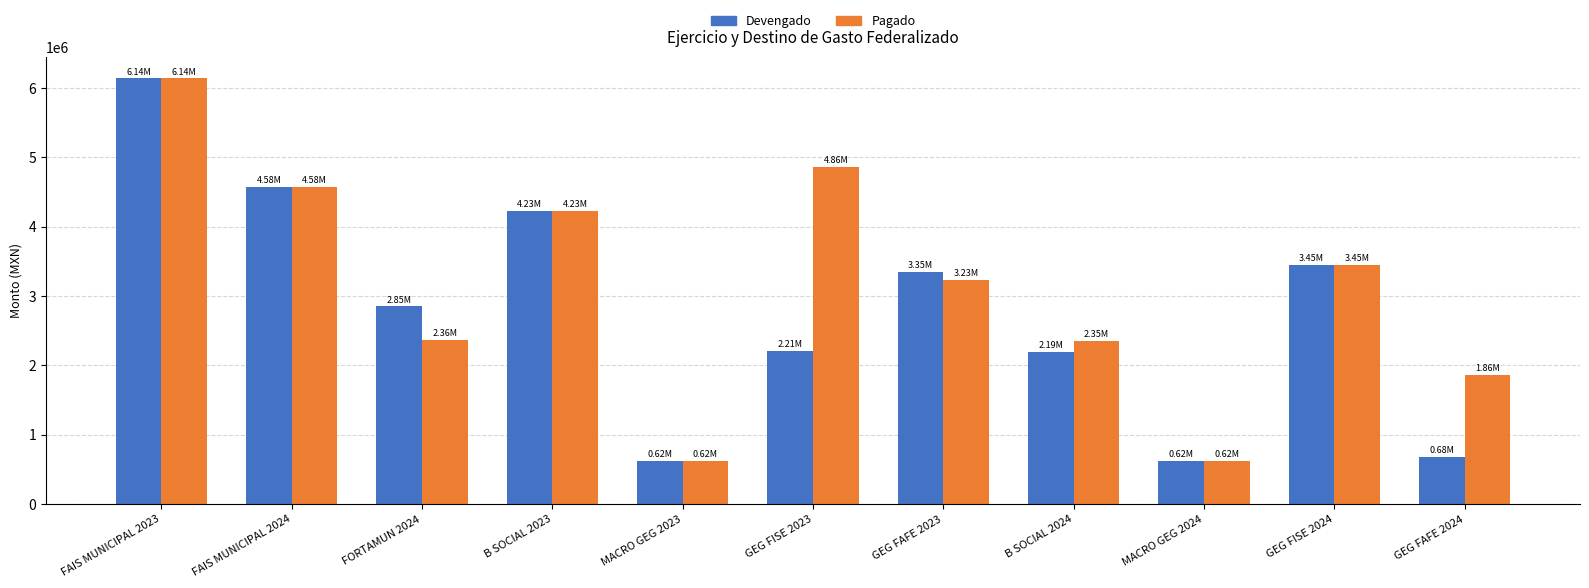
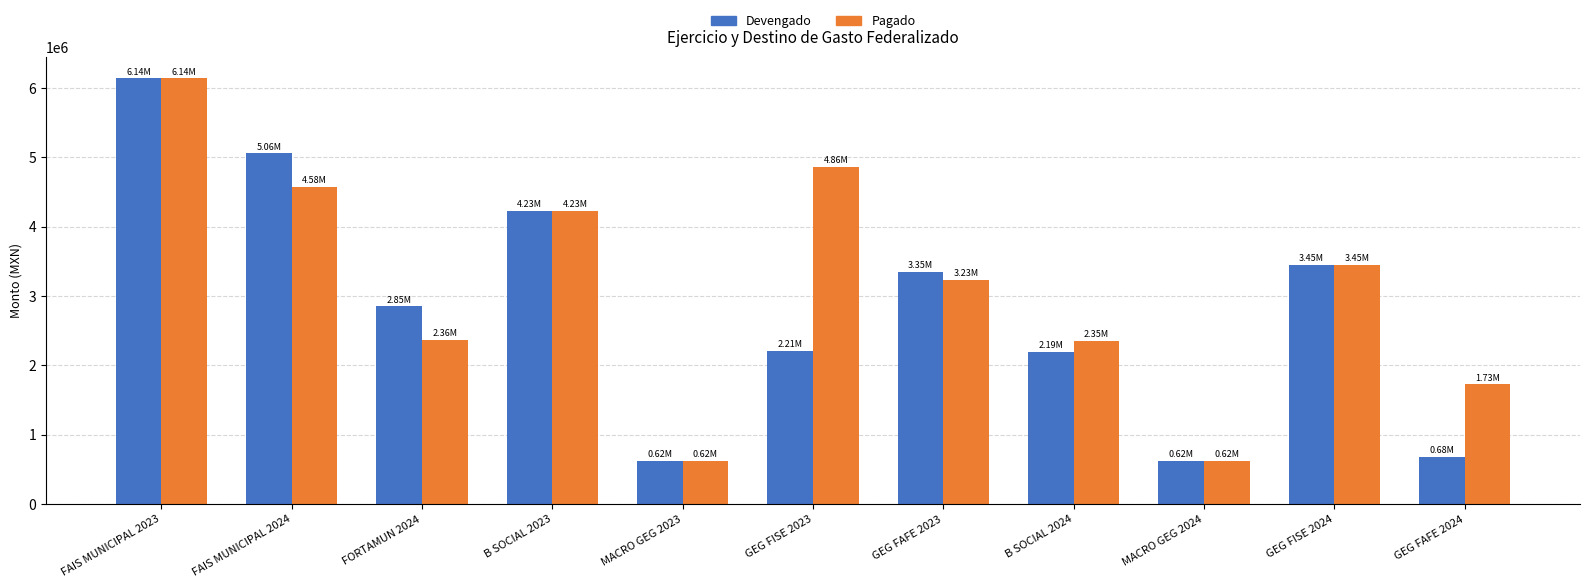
Devengado, FAIS MUNICIPAL 2024: 4.58M -> 5.06M
Pagado, GEG FAFE 2024: 1.86M -> 1.73M
